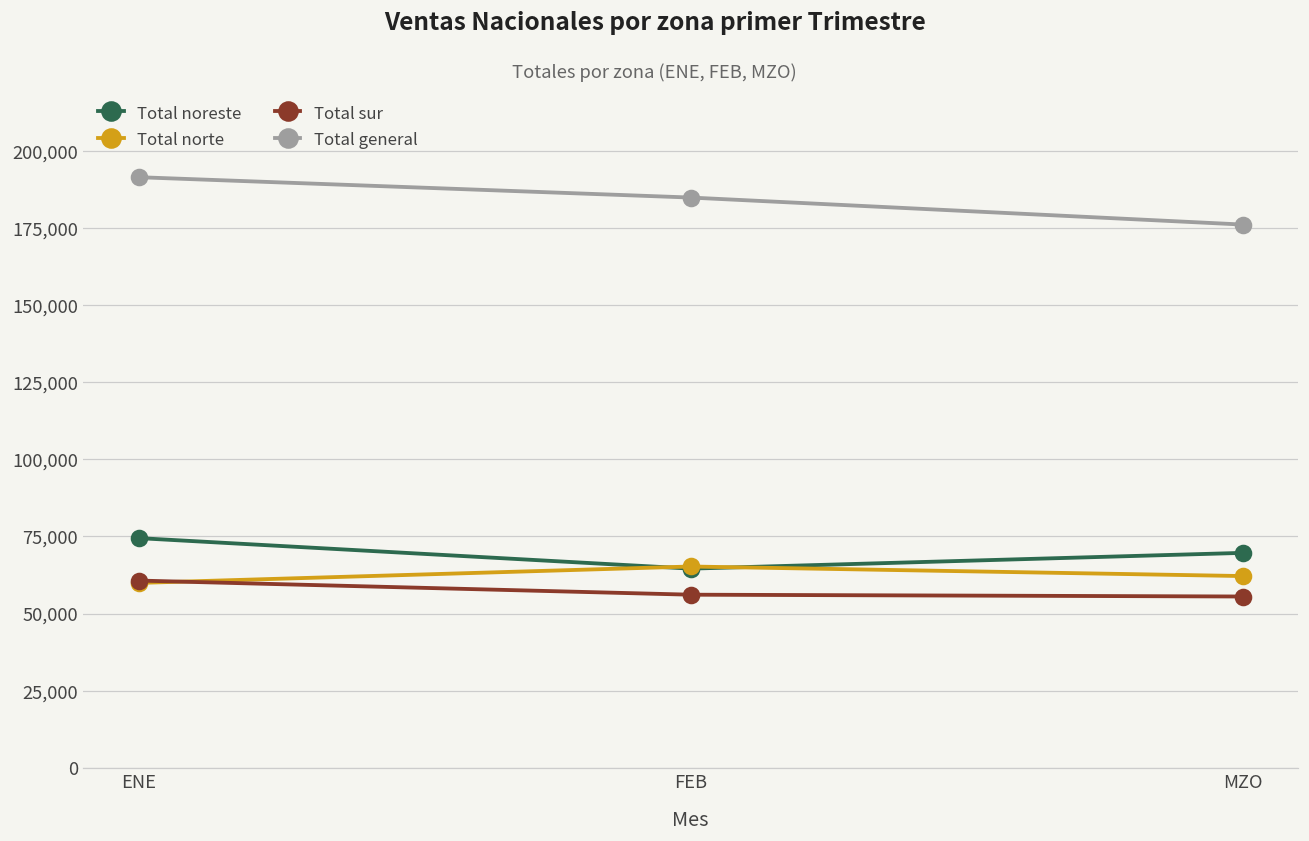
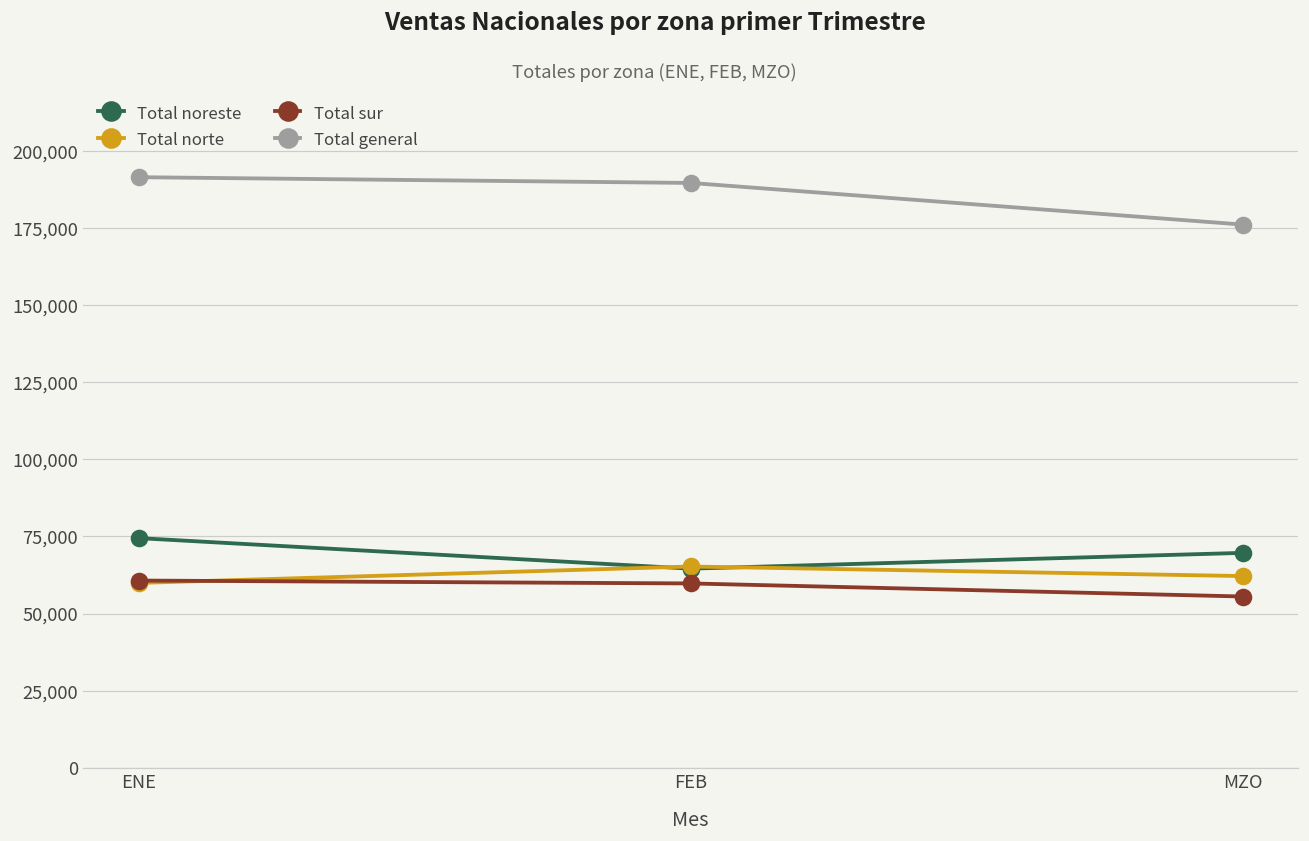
Total sur, FEB: 56,000 -> 60,000
Total general, FEB: 185,000 -> 190,000
